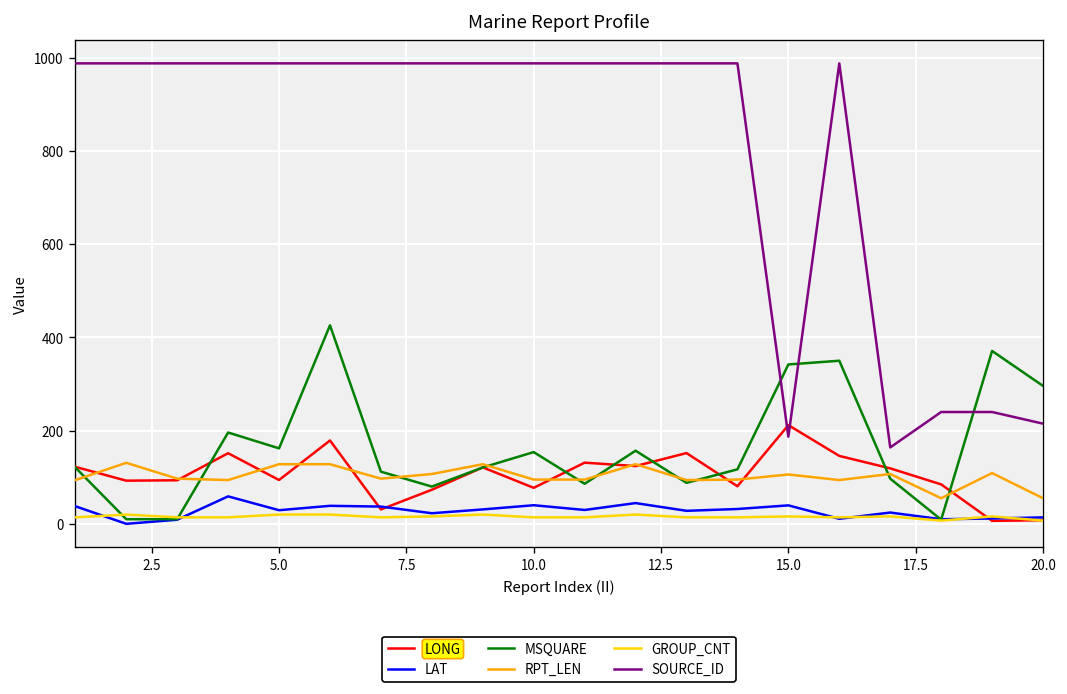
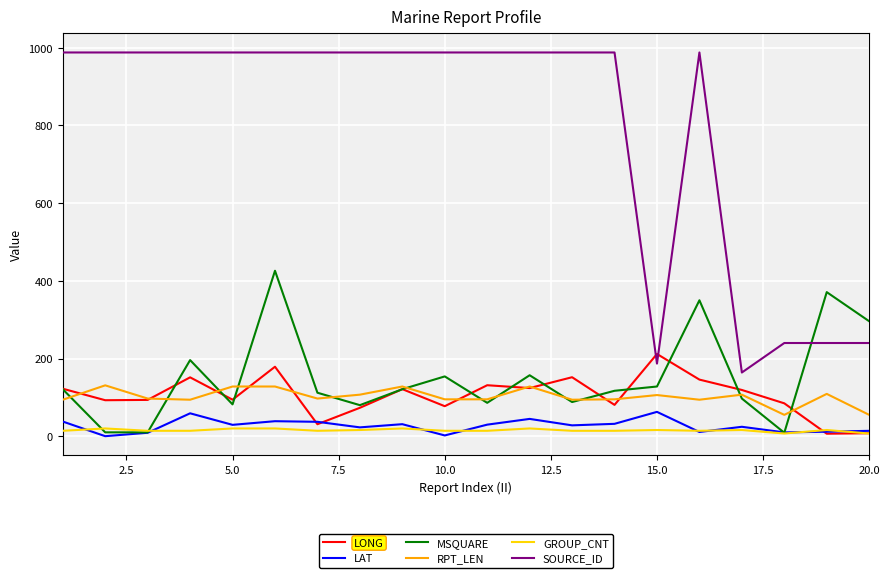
MSQUARE, 5.0: 160 -> 80
LAT, 10.0: 40 -> 0
LAT, 15.0: 40 -> 60
MSQUARE, 15.0: 340 -> 130
SOURCE_ID, 20.0: 220 -> 240
